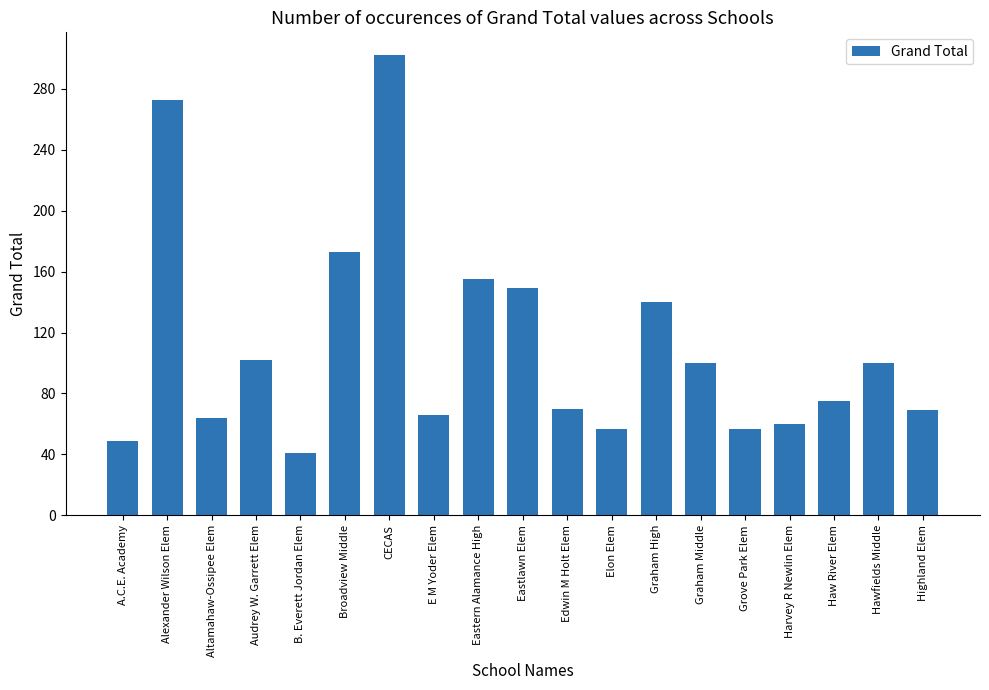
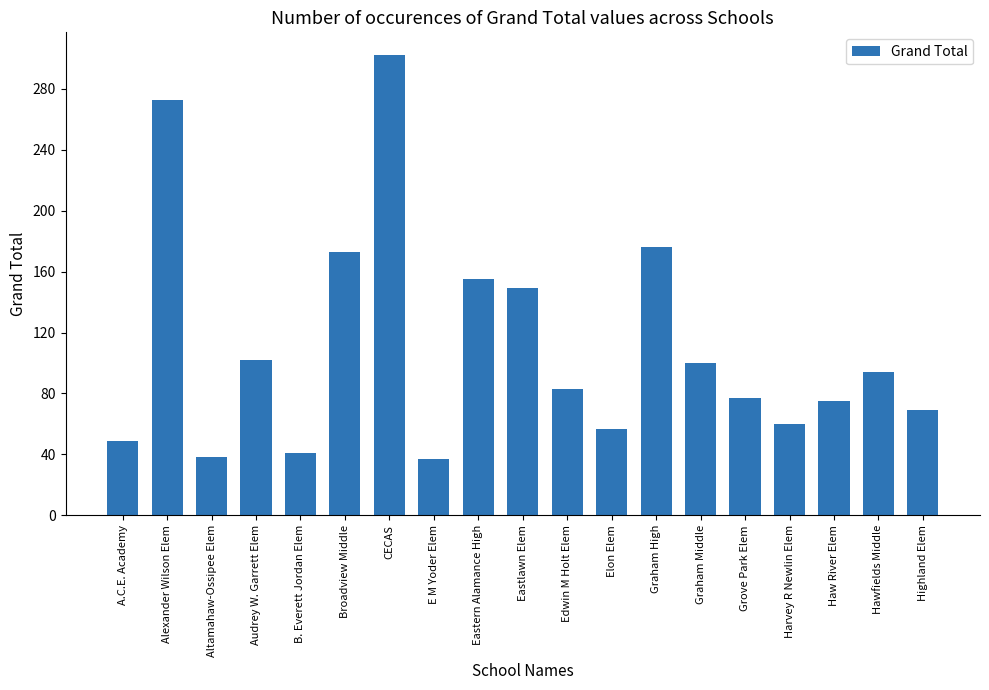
Altamahaw-Ossipee Elem: 64 -> 38
E M Yoder Elem: 66 -> 37
Edwin M Holt Elem: 70 -> 83
Graham High: 140 -> 176
Grove Park Elem: 57 -> 77
Hawfields Middle: 100 -> 94
